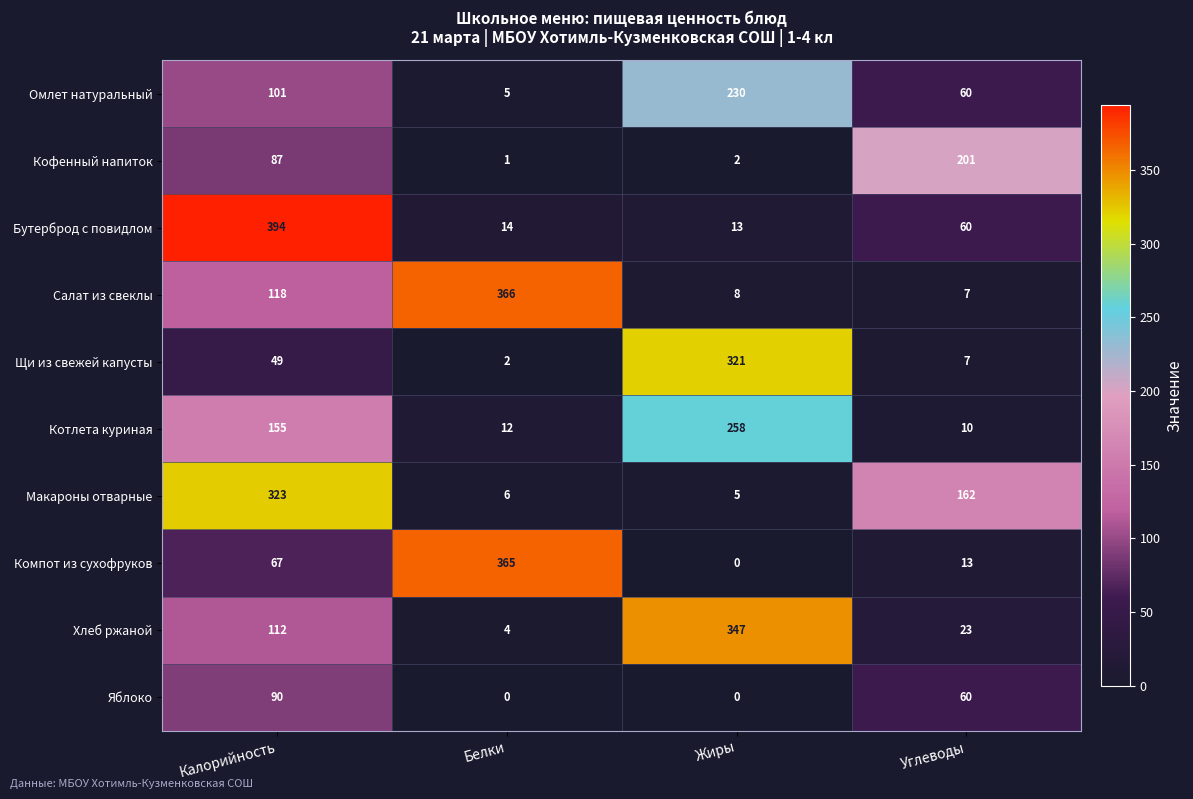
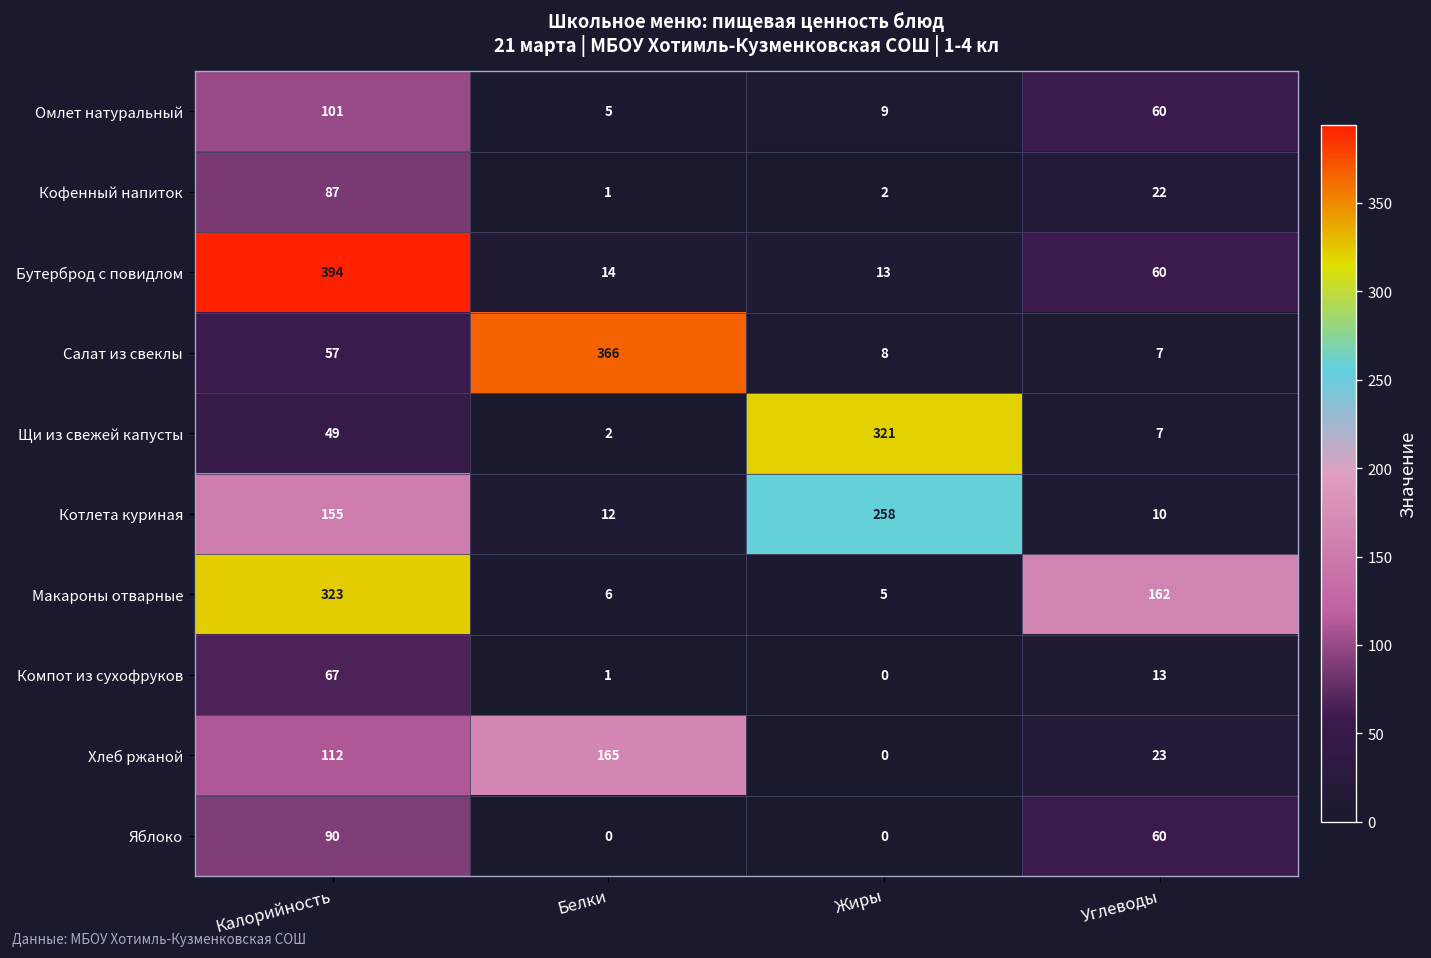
Омлет натуральный, Жиры: 230 -> 9
Кофенный напиток, Углеводы: 201 -> 22
Салат из свеклы, Калорийность: 118 -> 57
Компот из сухофруков, Белки: 365 -> 1
Хлеб ржаной, Белки: 4 -> 165
Хлеб ржаной, Жиры: 347 -> 0
